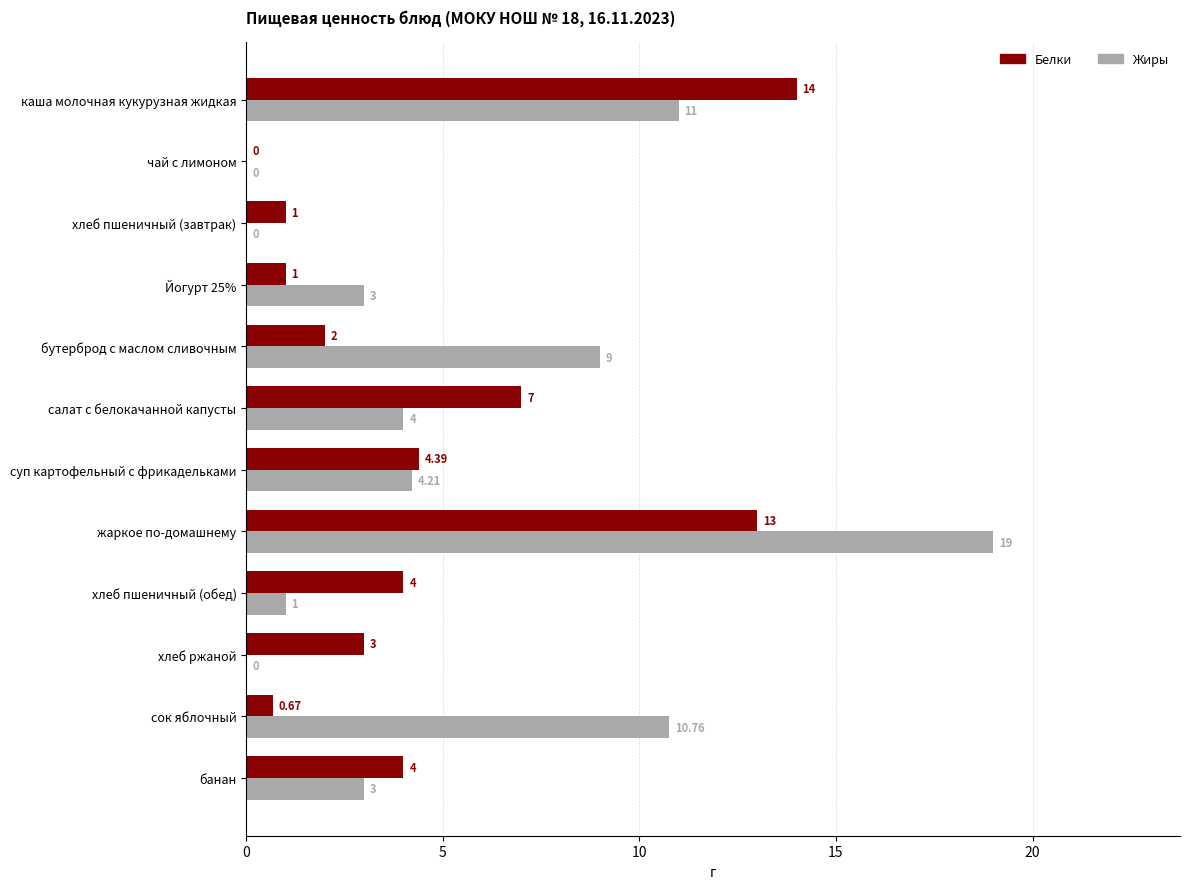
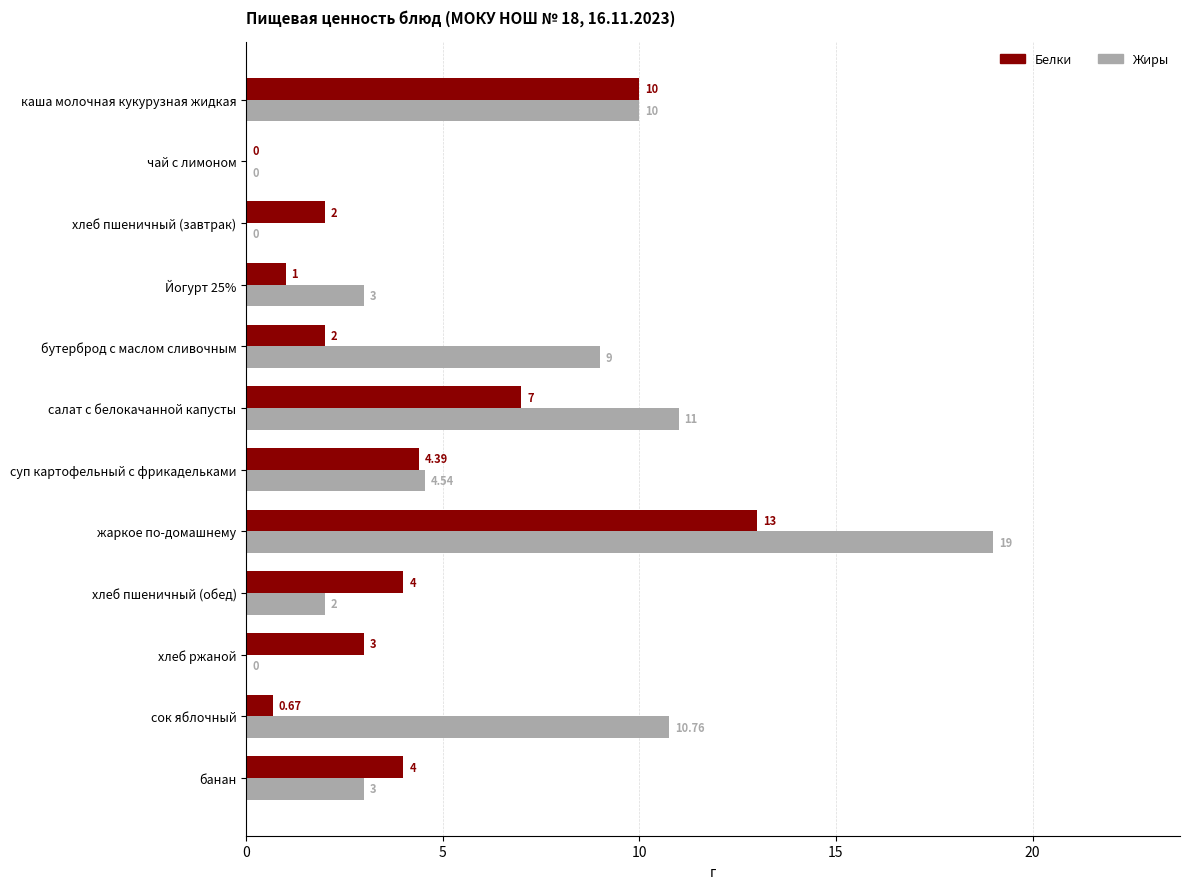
Белки, каша молочная кукурузная жидкая: 14 -> 10
Жиры, каша молочная кукурузная жидкая: 11 -> 10
Белки, хлеб пшеничный (завтрак): 1 -> 2
Жиры, салат с белокачанной капусты: 4 -> 11
Жиры, суп картофельный с фрикадельками: 4.21 -> 4.54
Жиры, хлеб пшеничный (обед): 1 -> 2
